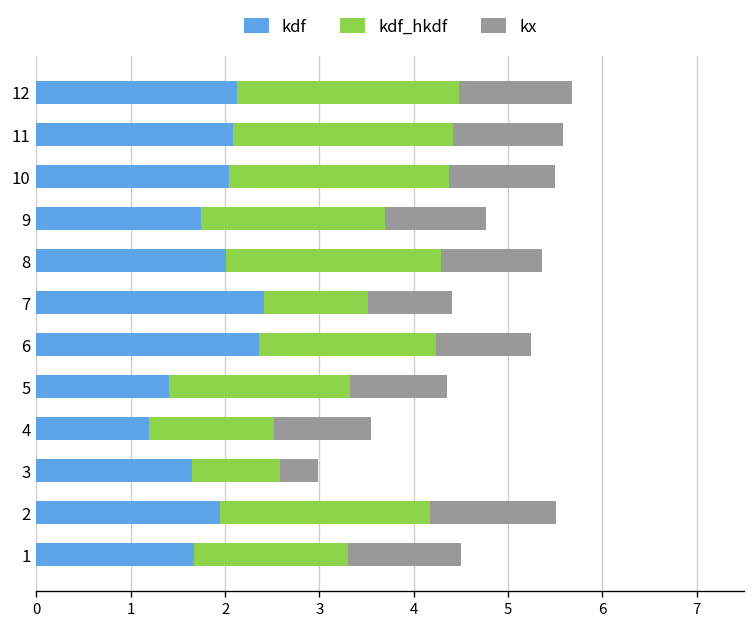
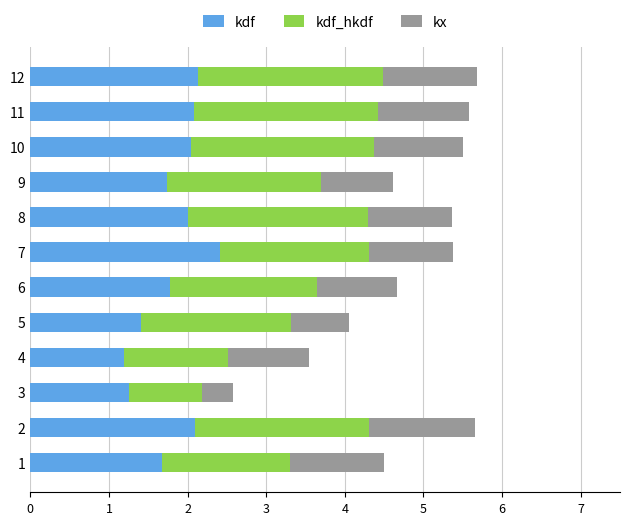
kx, 9: 1.1 -> 0.9
kdf_hkdf, 7: 1.1 -> 1.9
kx, 7: 0.9 -> 1.1
kdf, 6: 2.4 -> 1.8
kx, 5: 1.0 -> 0.7
kdf, 3: 1.7 -> 1.3
kdf, 2: 2.0 -> 2.1
